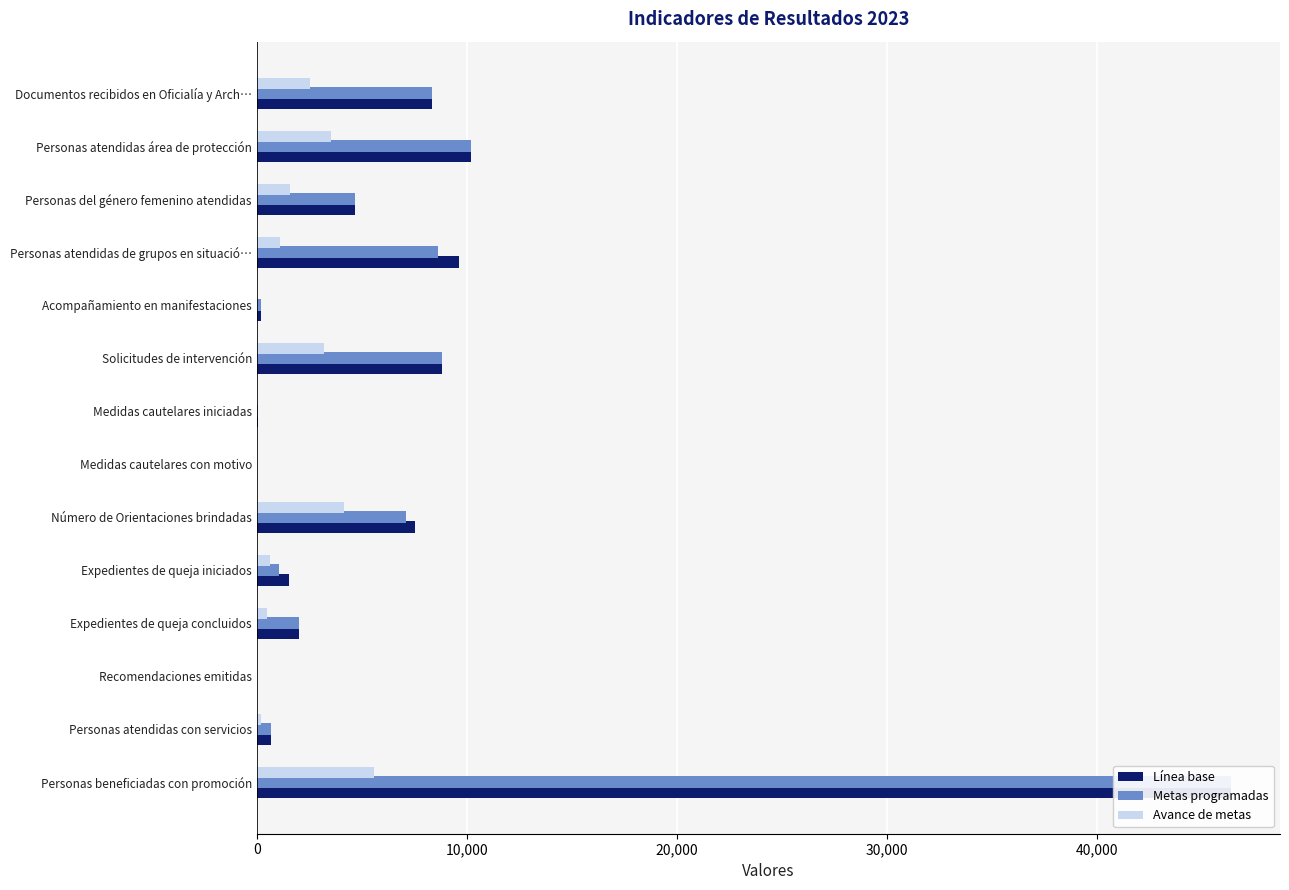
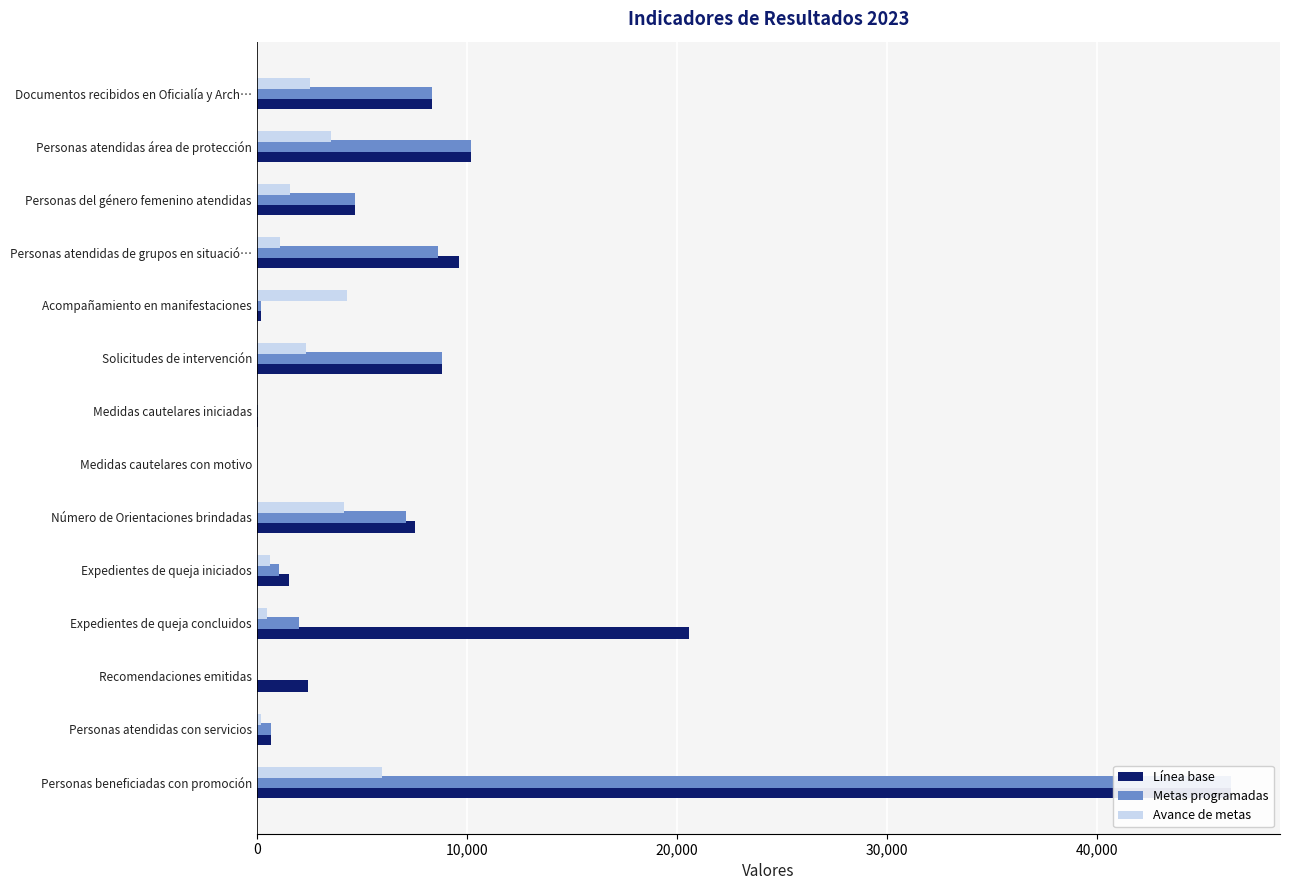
Avance de metas, Acompañamiento en manifestaciones: 0 -> 4,300
Avance de metas, Solicitudes de intervención: 3,200 -> 2,300
Línea base, Expedientes de queja concluidos: 2,000 -> 20,600
Línea base, Recomendaciones emitidas: 0 -> 2,400
Avance de metas, Personas beneficiadas con promoción: 5,600 -> 5,900
